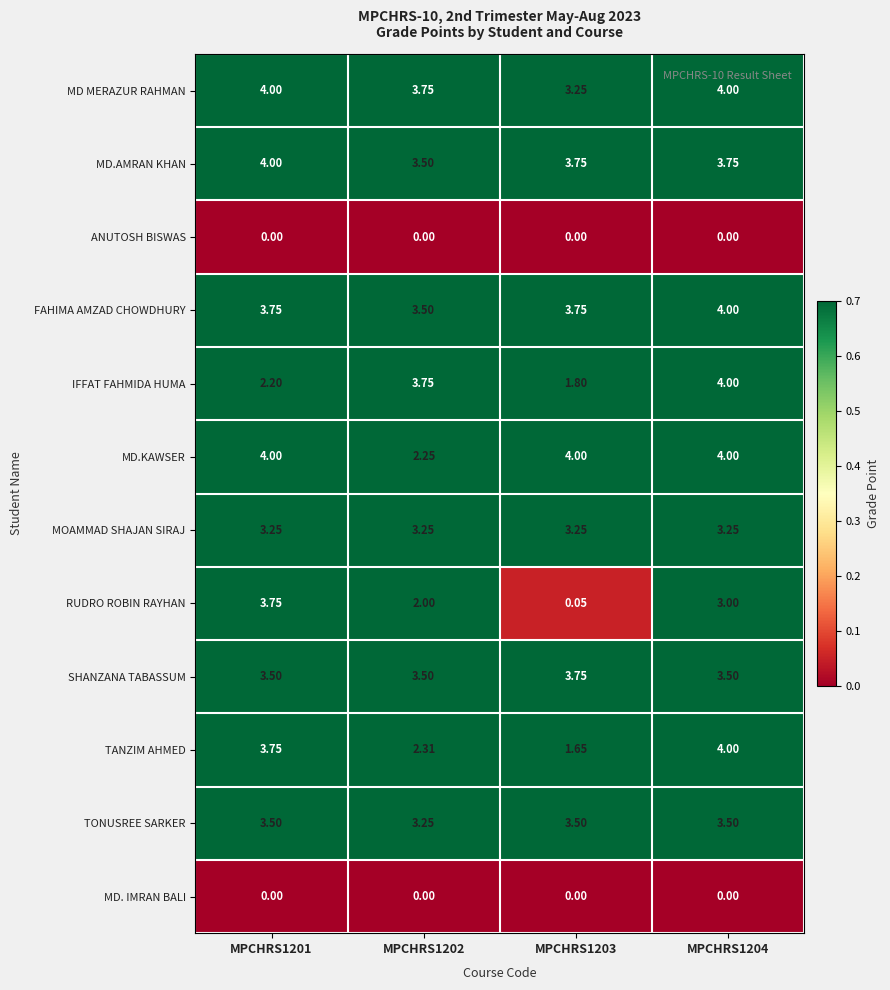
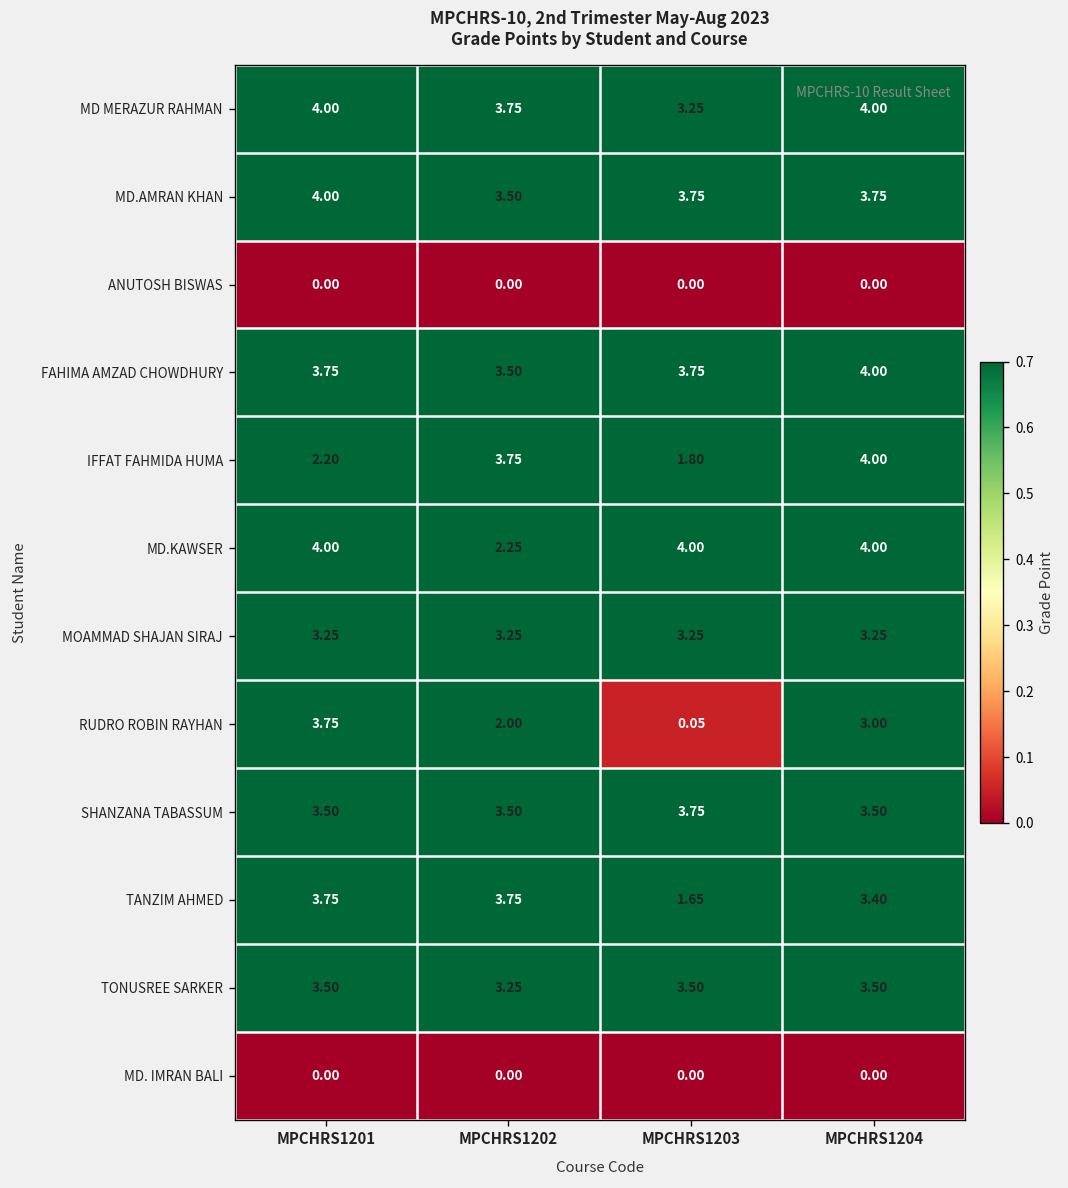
TANZIM AHMED, MPCHRS1202: 2.31 -> 3.75
TANZIM AHMED, MPCHRS1204: 4.00 -> 3.40
